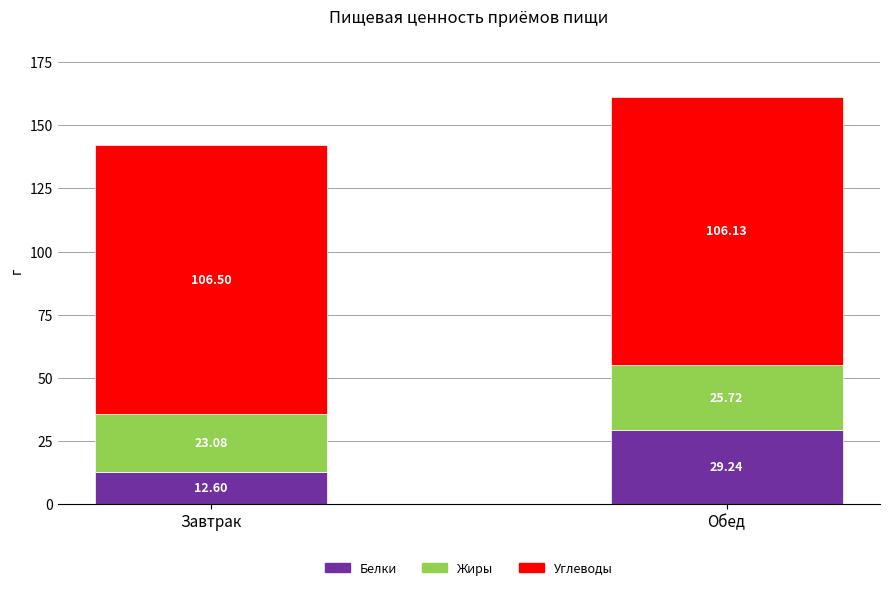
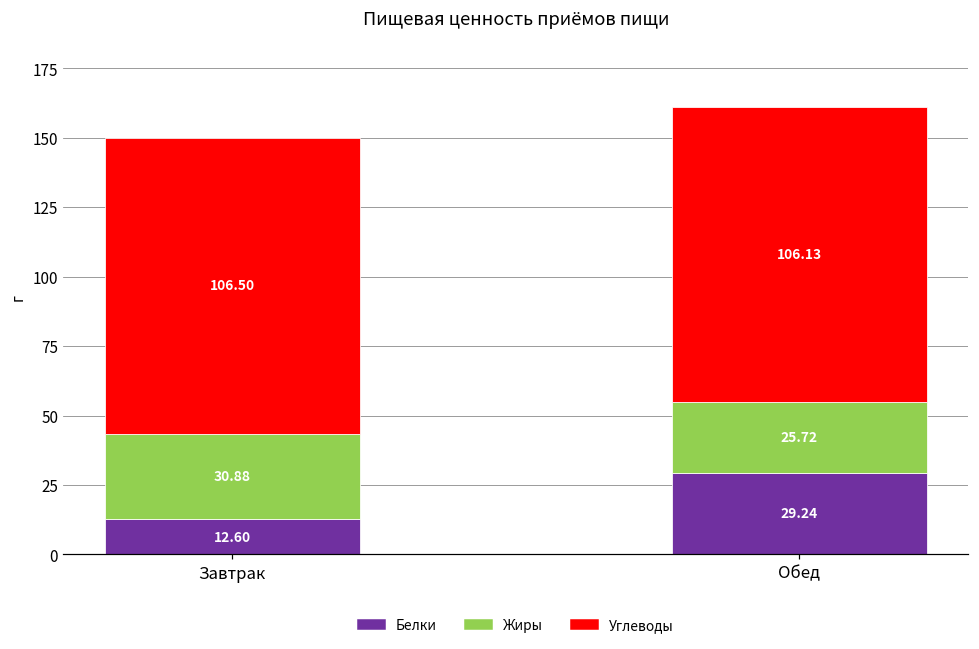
Жиры, Завтрак: 23.08 -> 30.88
